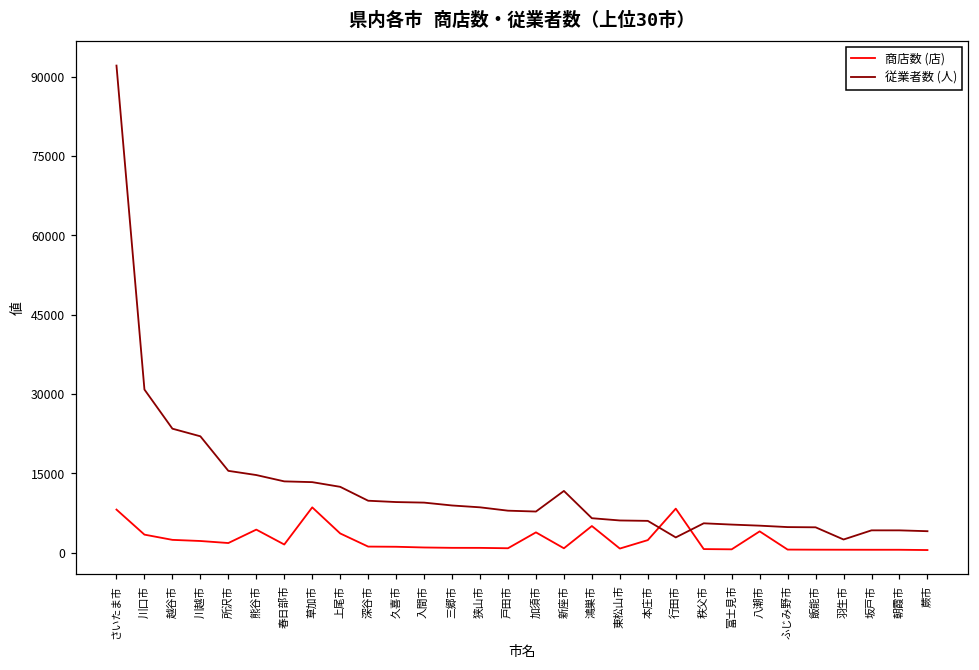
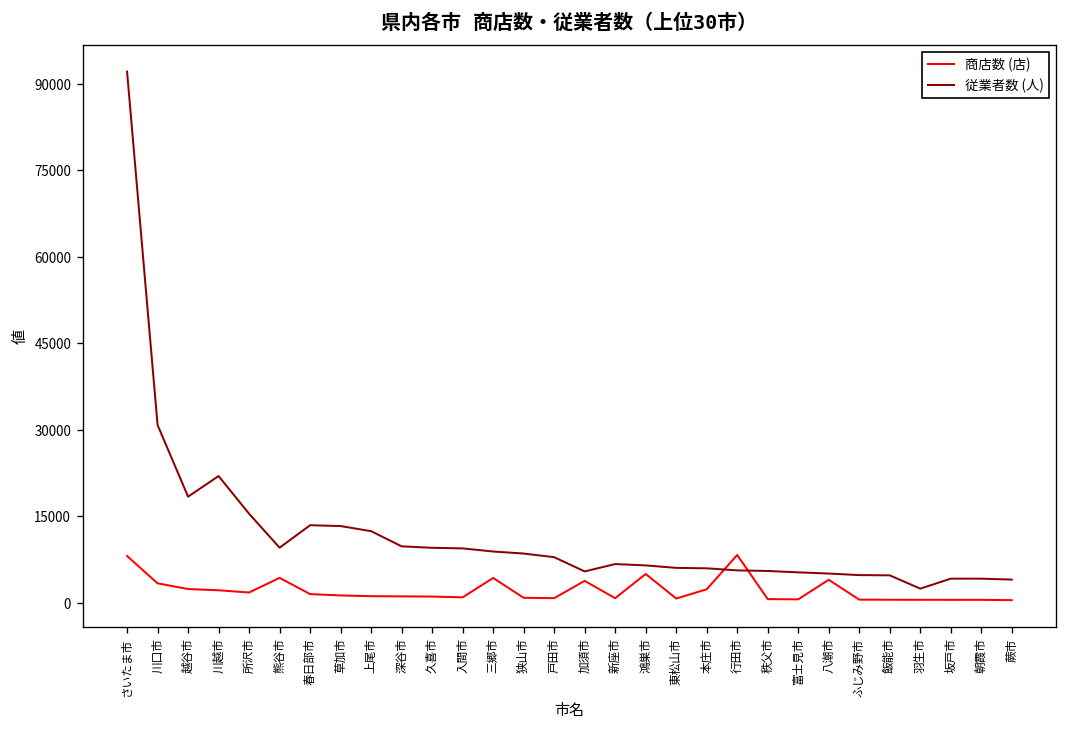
従業者数 (人), 越谷市: 23000 -> 18000
従業者数 (人), 熊谷市: 15000 -> 10000
商店数 (店), 草加市: 9000 -> 1000
商店数 (店), 上尾市: 4000 -> 1000
商店数 (店), 三郷市: 1000 -> 4000
従業者数 (人), 加須市: 8000 -> 5000
従業者数 (人), 新座市: 12000 -> 7000
従業者数 (人), 行田市: 3000 -> 6000
